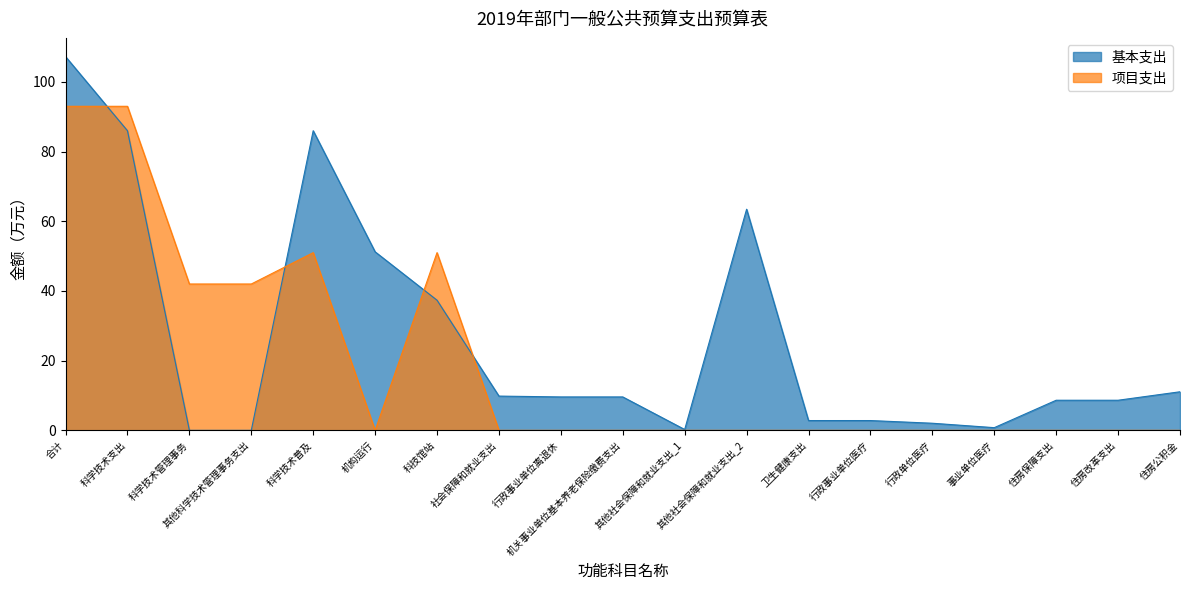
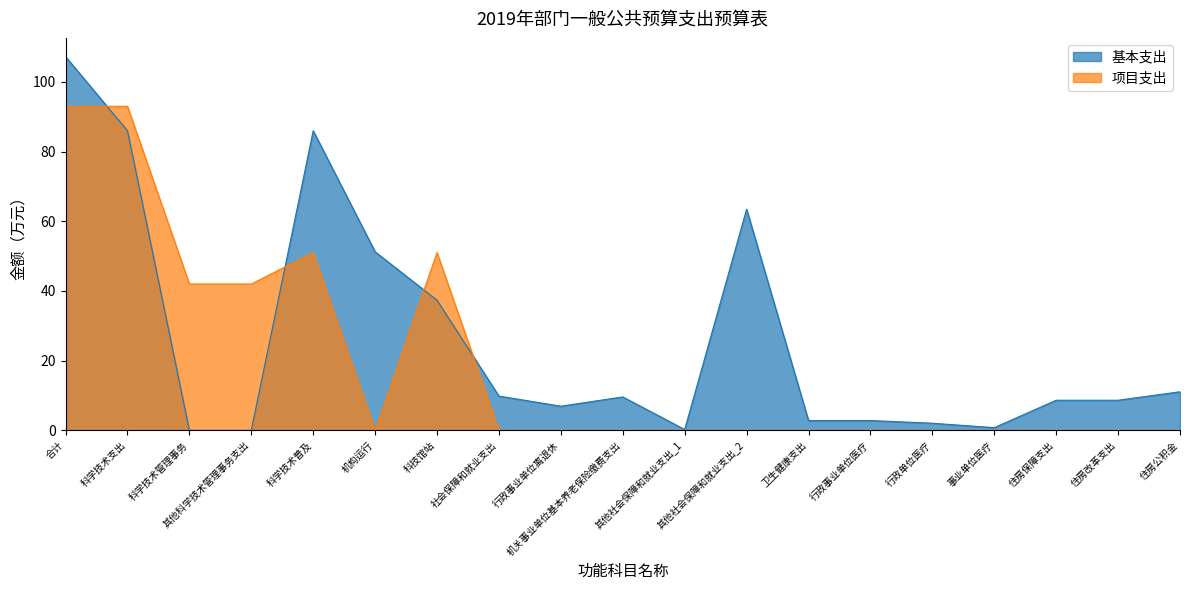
基本支出, 行政事业单位离退休: 10 -> 7
